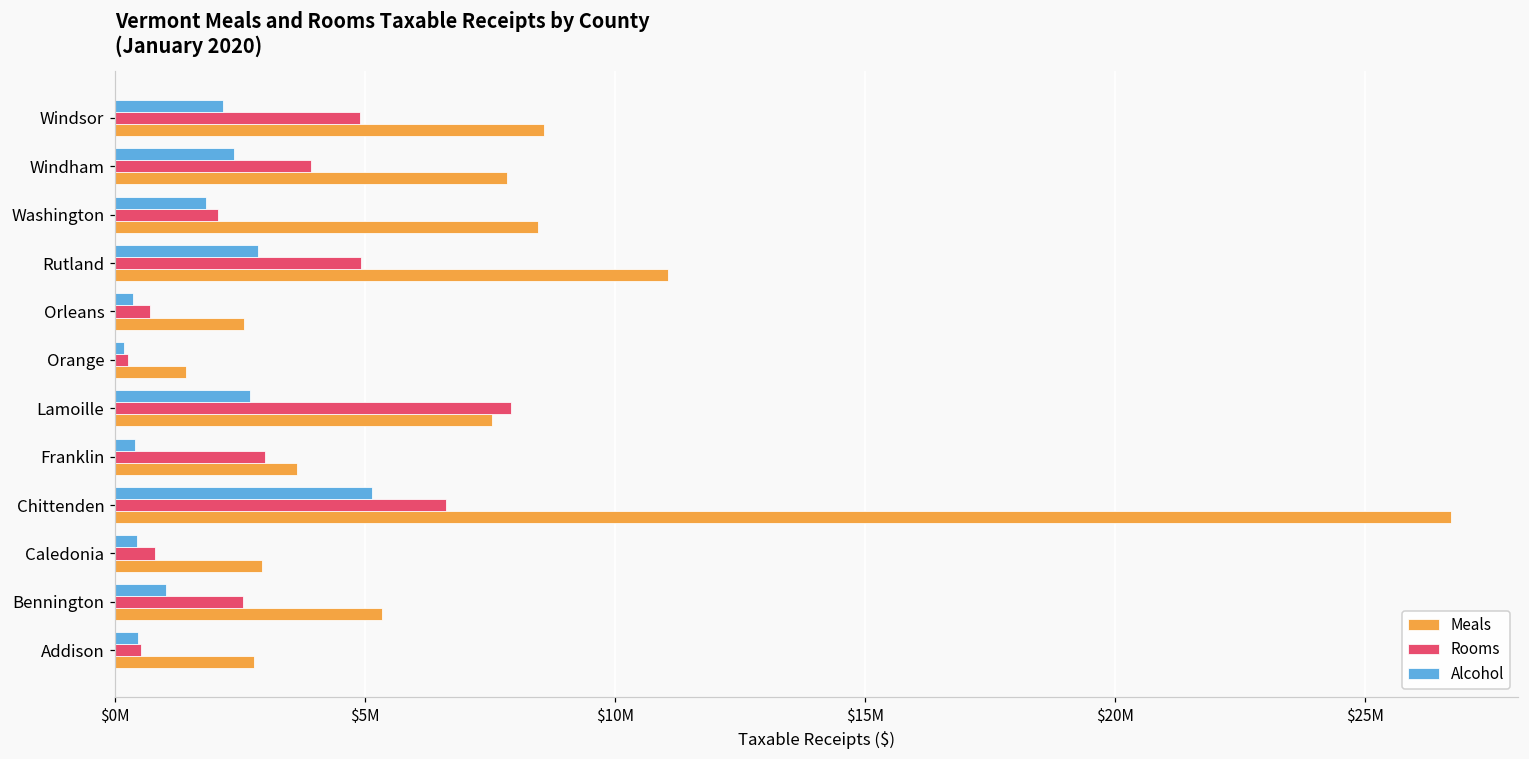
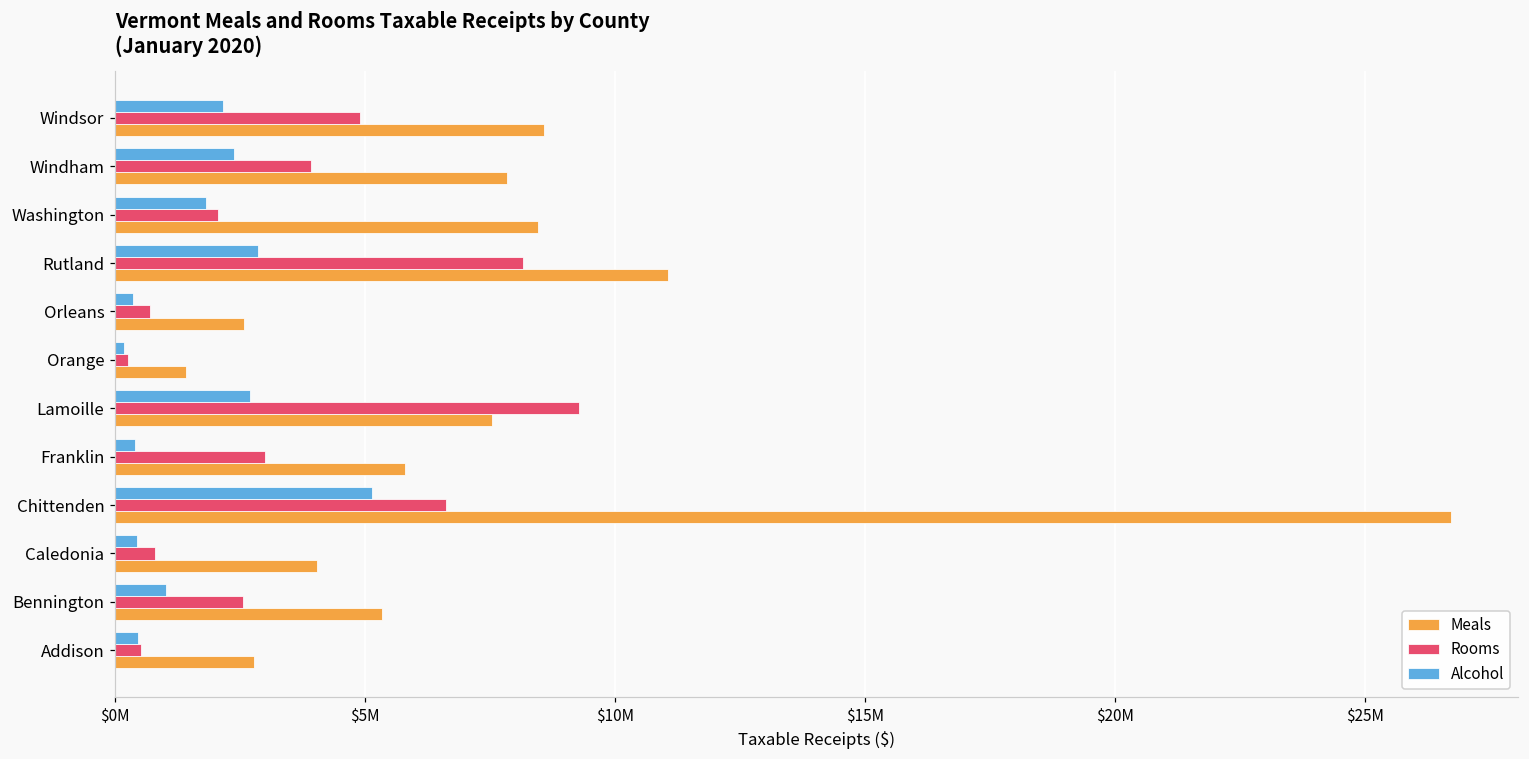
Rooms, Rutland: $4900000 -> $8200000
Rooms, Lamoille: $7900000 -> $9300000
Meals, Franklin: $3600000 -> $5800000
Meals, Caledonia: $2900000 -> $4000000
